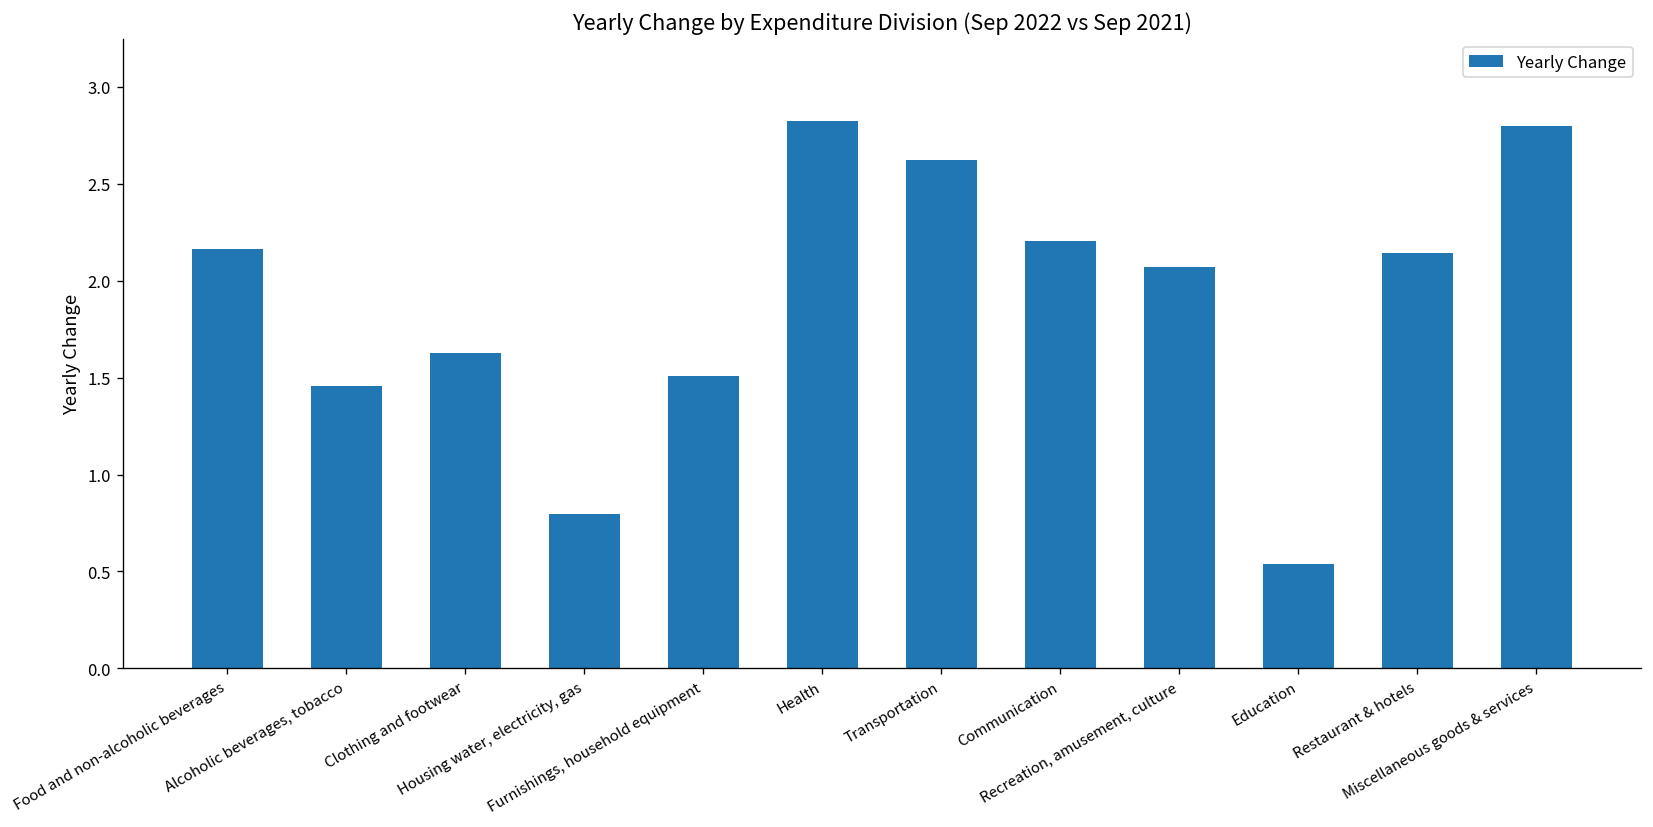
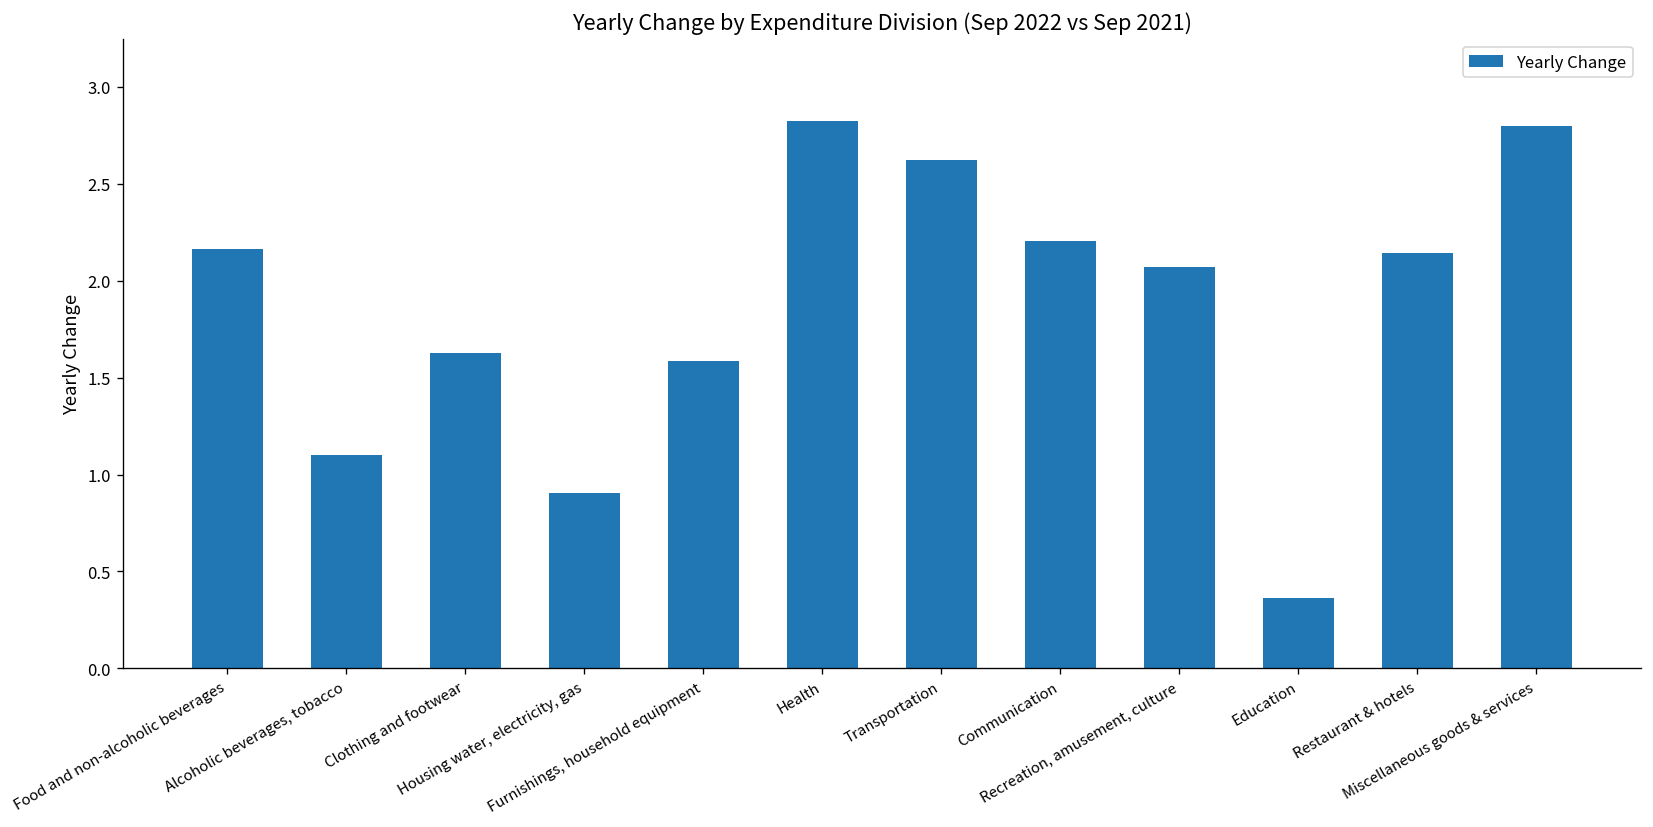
Alcoholic beverages, tobacco: 1.45 -> 1.10
Housing water, electricity, gas: 0.80 -> 0.91
Furnishings, household equipment: 1.51 -> 1.59
Education: 0.54 -> 0.37
